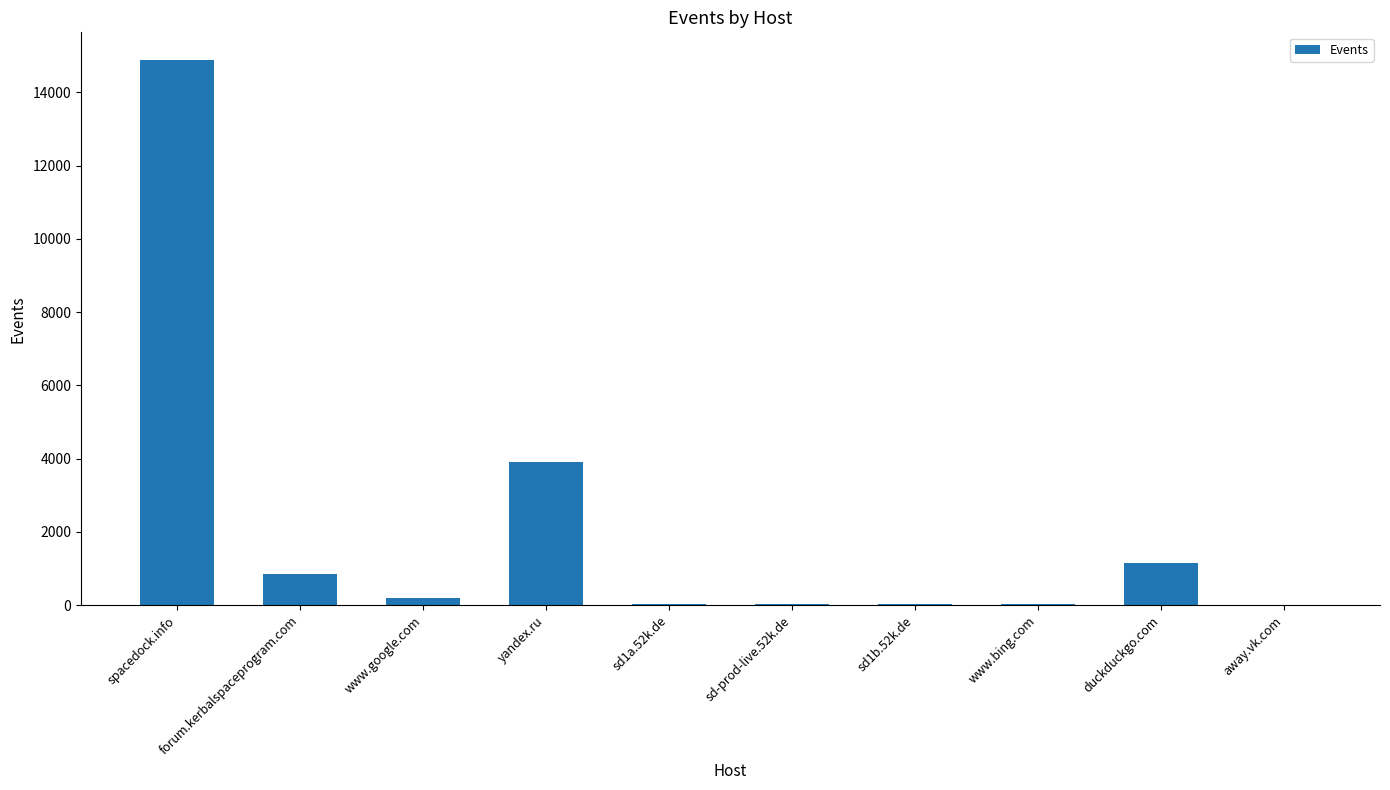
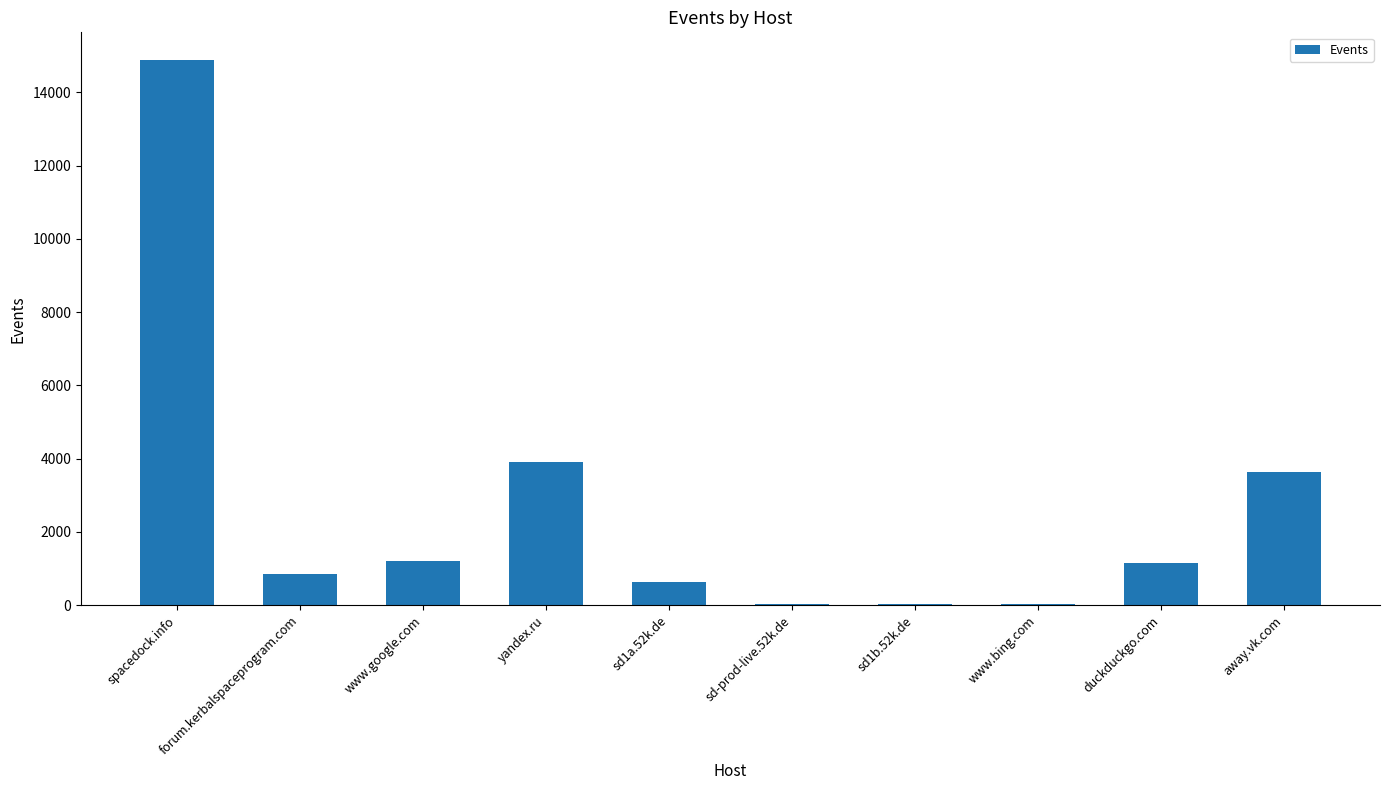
www.google.com: 200 -> 1200
sd1a.52k.de: 0 -> 600
away.vk.com: 0 -> 3600
